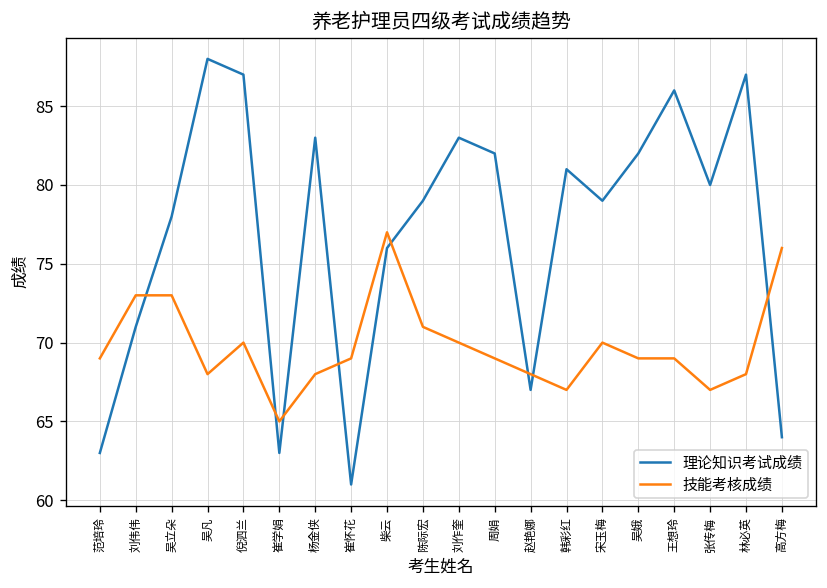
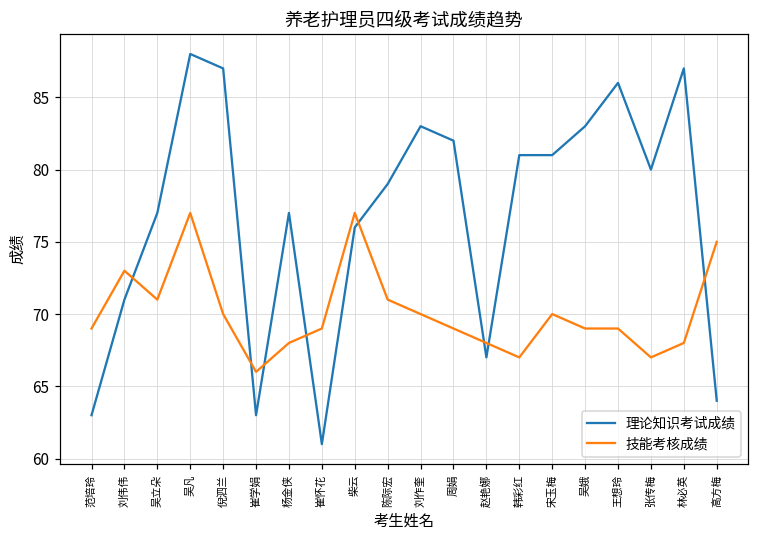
理论知识考试成绩, 吴立朵: 78 -> 77
技能考核成绩, 吴立朵: 73 -> 71
技能考核成绩, 吴凡: 68 -> 77
技能考核成绩, 崔学娟: 65 -> 66
理论知识考试成绩, 杨金侠: 83 -> 77
理论知识考试成绩, 宋玉梅: 79 -> 81
理论知识考试成绩, 吴娥: 82 -> 83
技能考核成绩, 高方梅: 76 -> 75
